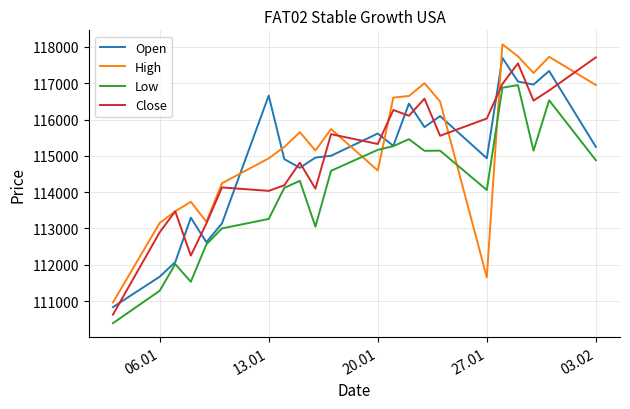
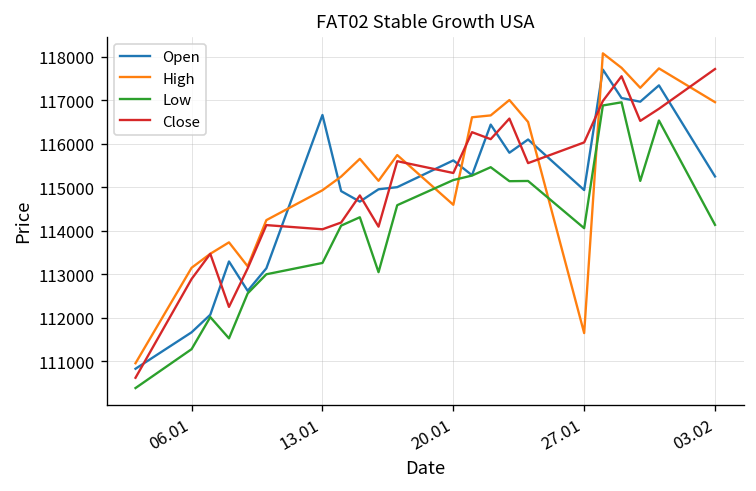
Low, 03.02: 114900 -> 114100
